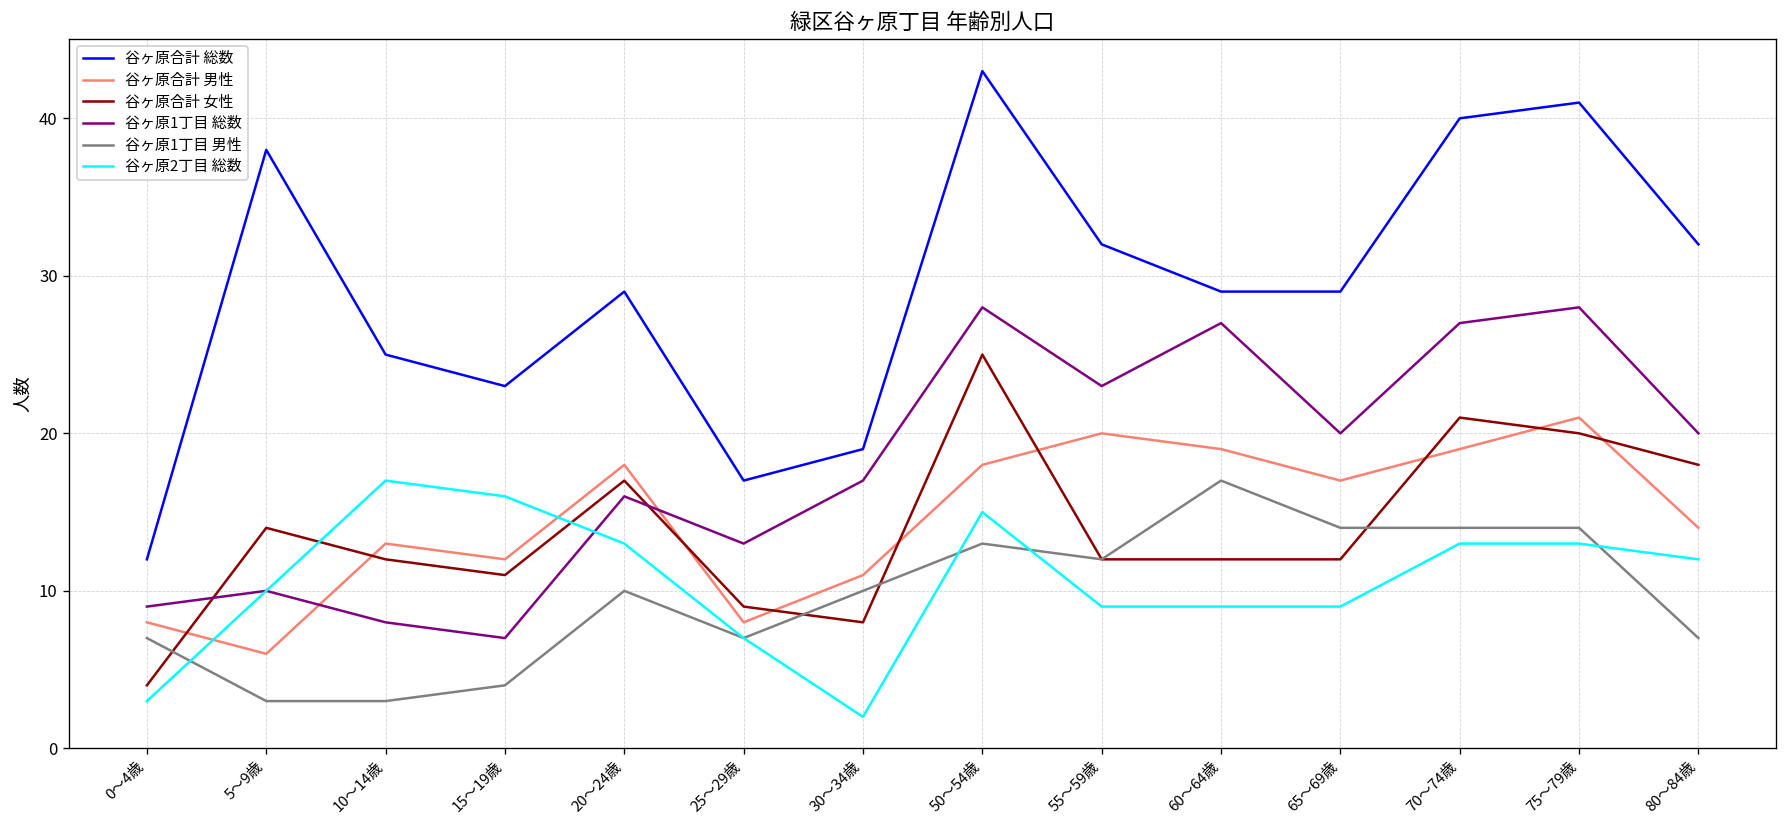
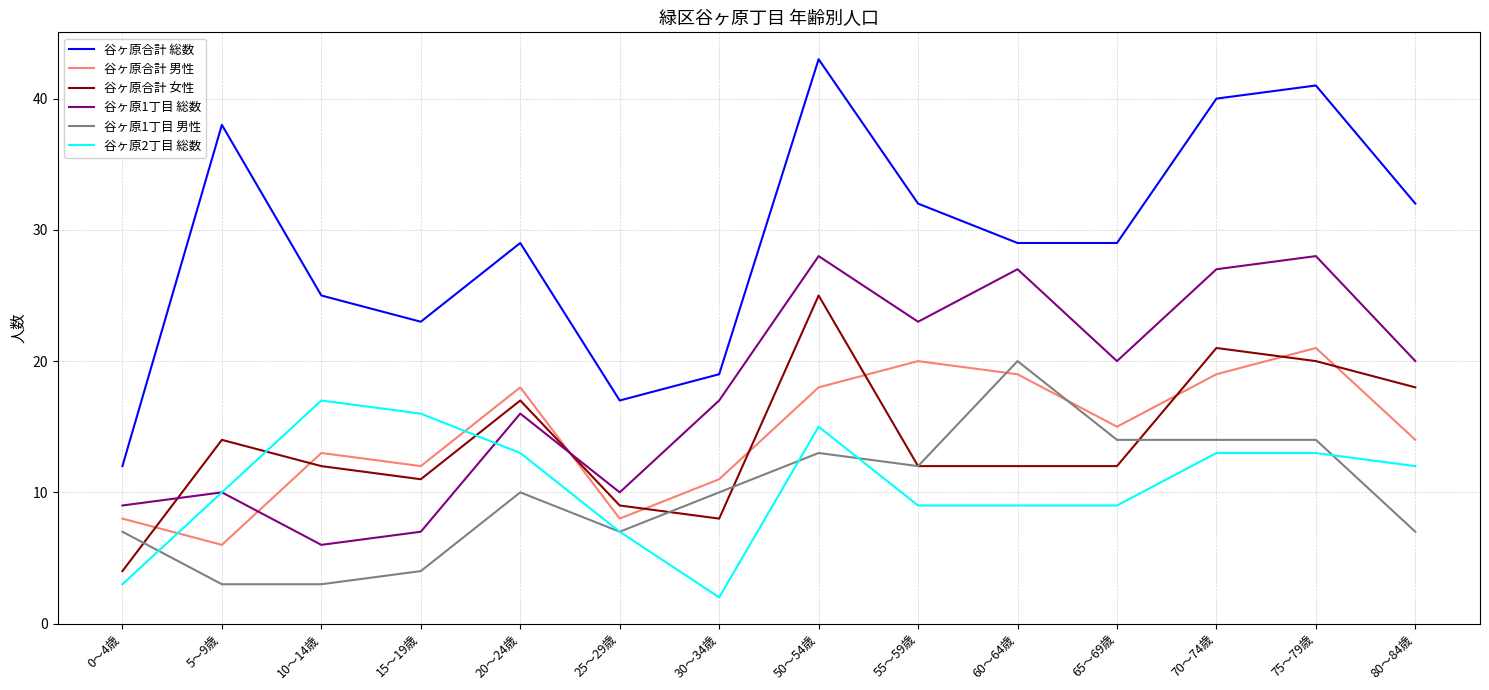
谷ヶ原1丁目 総数, 10～14歳: 8 -> 6
谷ヶ原1丁目 総数, 25～29歳: 13 -> 10
谷ヶ原1丁目 男性, 60～64歳: 17 -> 20
谷ヶ原合計 男性, 65～69歳: 17 -> 15
